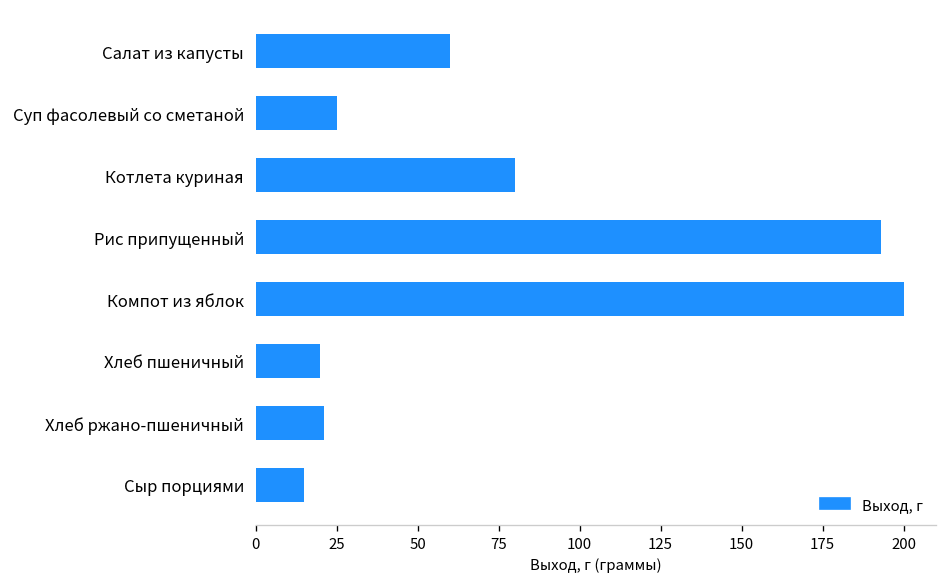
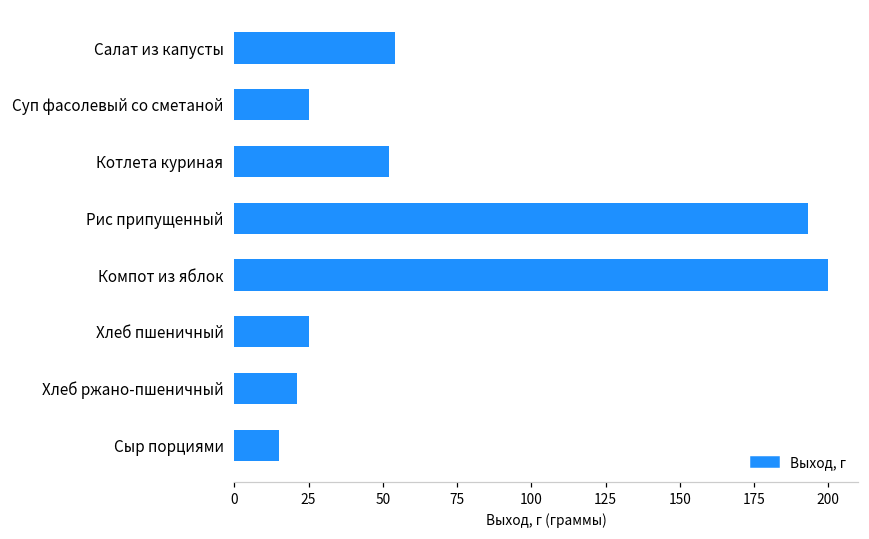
Салат из капусты: 60 -> 54
Котлета куриная: 80 -> 52
Хлеб пшеничный: 20 -> 25
